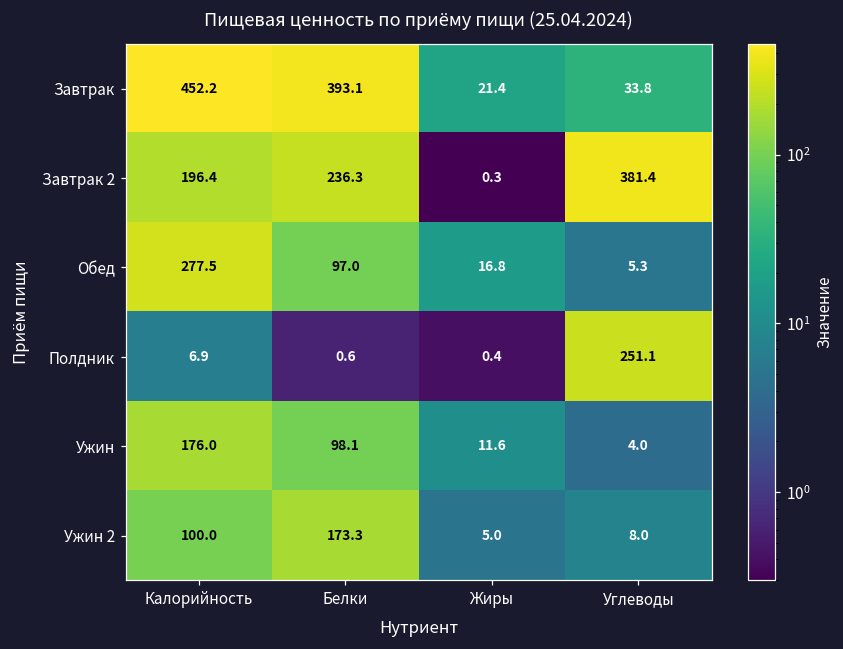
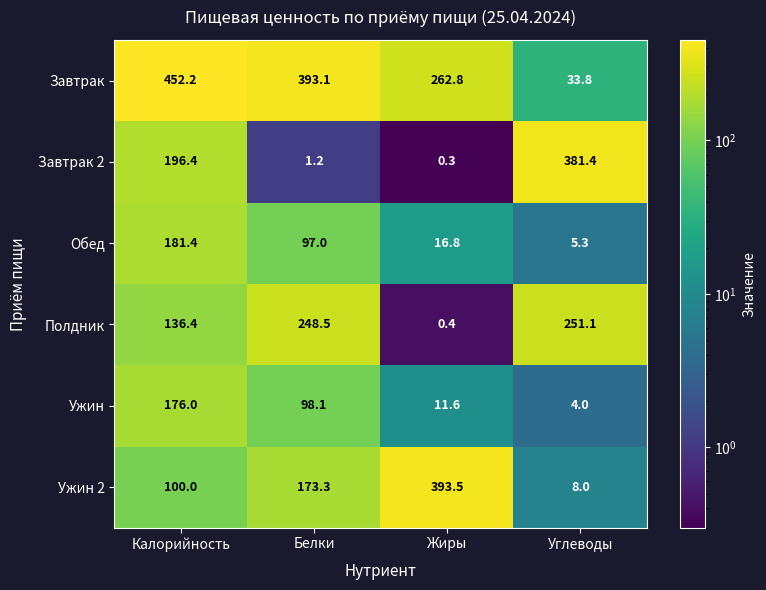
Завтрак, Жиры: 21.4 -> 262.8
Завтрак 2, Белки: 236.3 -> 1.2
Обед, Калорийность: 277.5 -> 181.4
Полдник, Калорийность: 6.9 -> 136.4
Полдник, Белки: 0.6 -> 248.5
Ужин 2, Жиры: 5.0 -> 393.5
